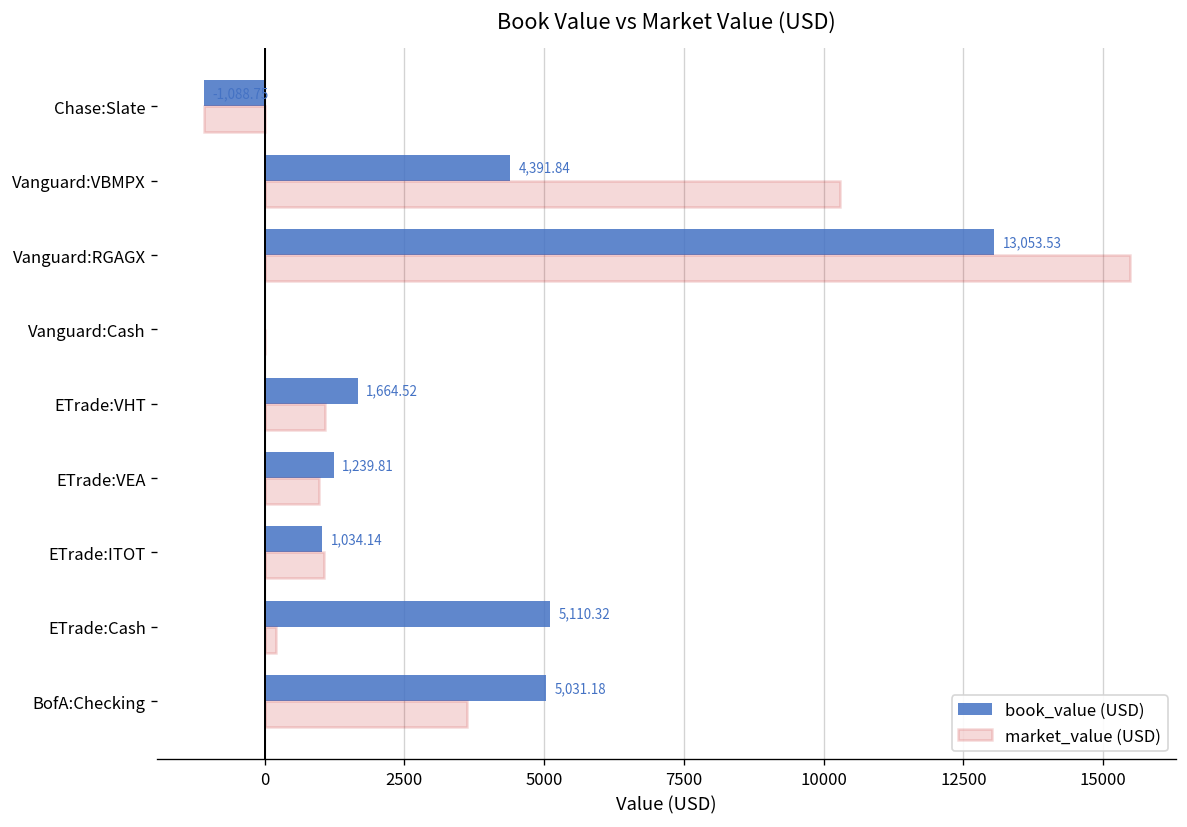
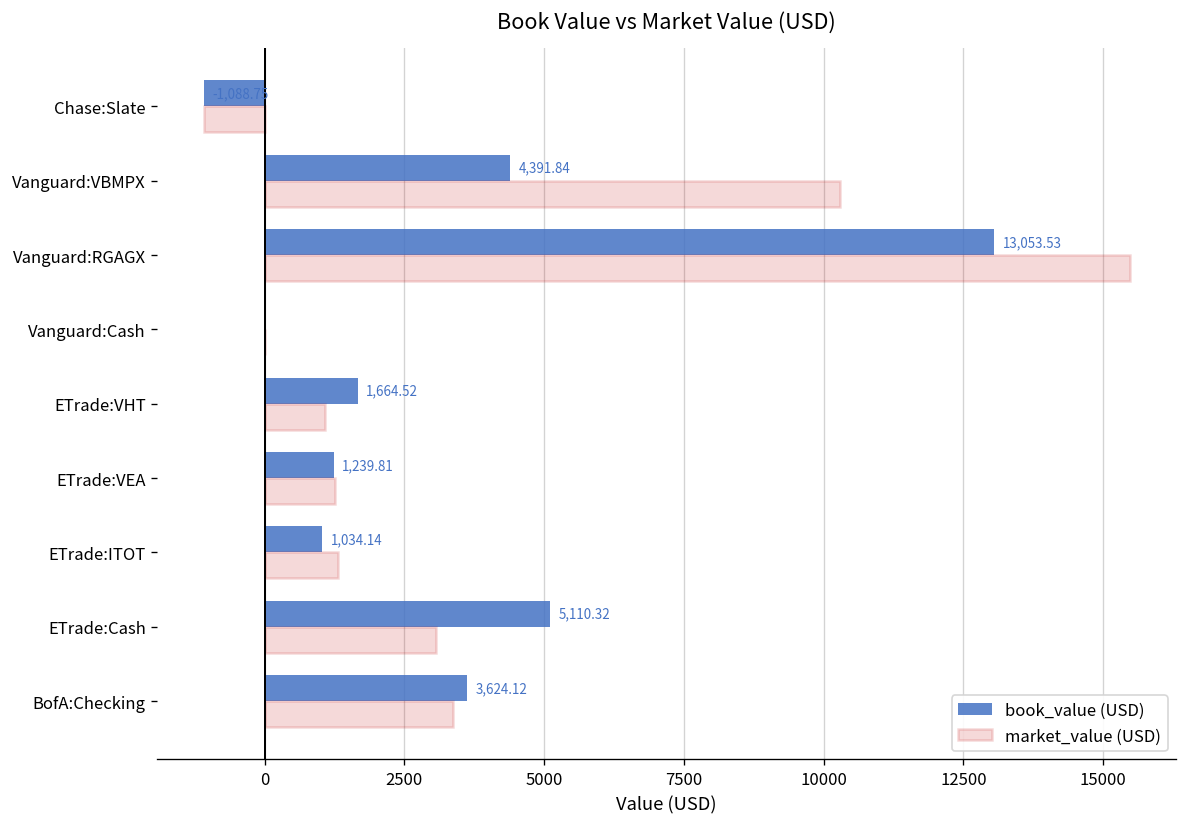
market_value (USD), ETrade:VEA: 1000 -> 1200
market_value (USD), ETrade:ITOT: 1100 -> 1300
market_value (USD), ETrade:Cash: 200 -> 3100
book_value (USD), BofA:Checking: 5,031.18 -> 3,624.12
market_value (USD), BofA:Checking: 3600 -> 3400
